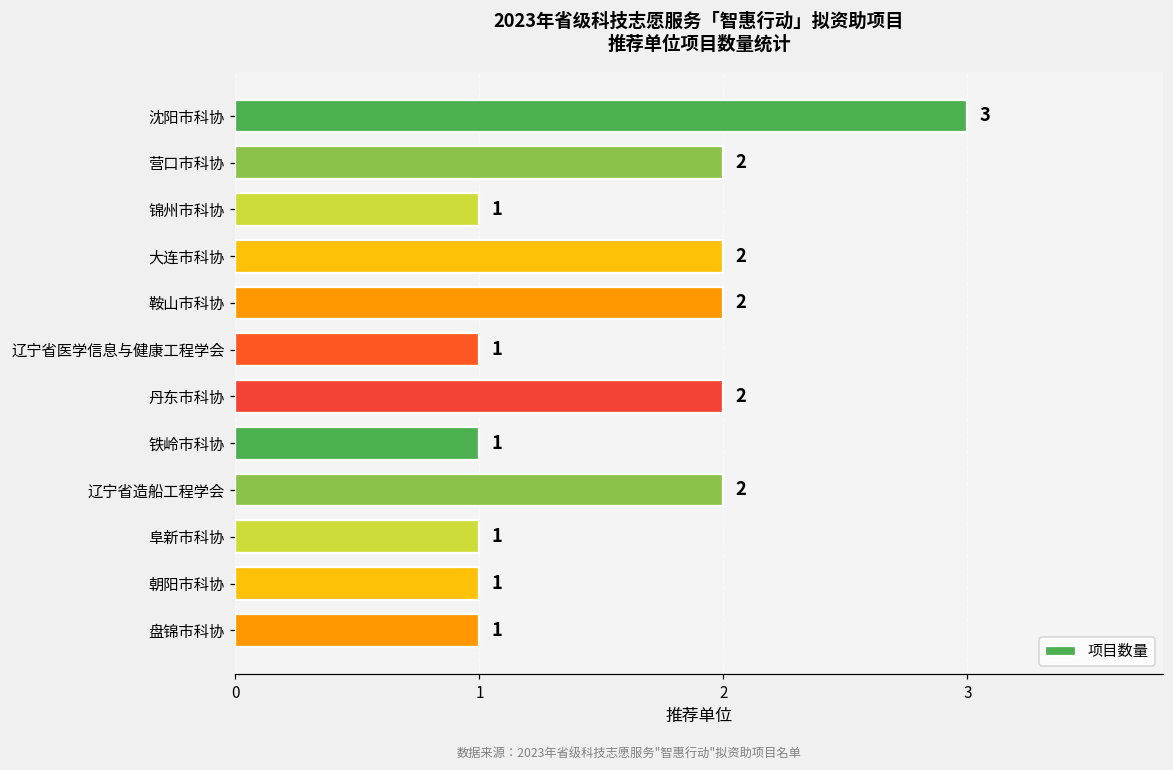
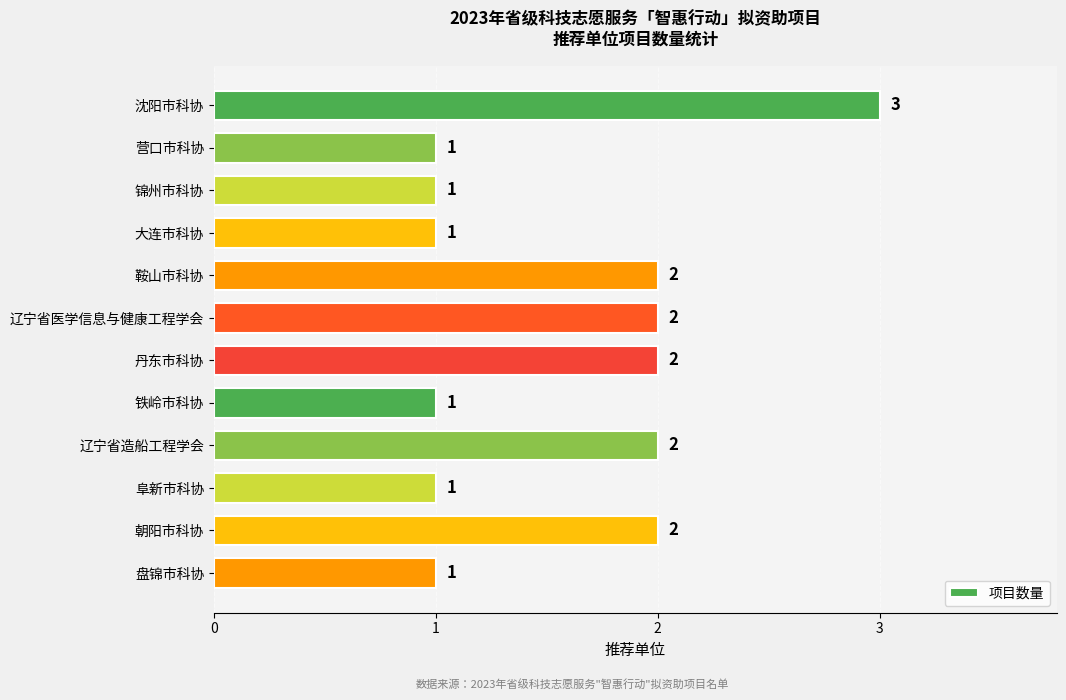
营口市科协: 2 -> 1
大连市科协: 2 -> 1
辽宁省医学信息与健康工程学会: 1 -> 2
朝阳市科协: 1 -> 2
